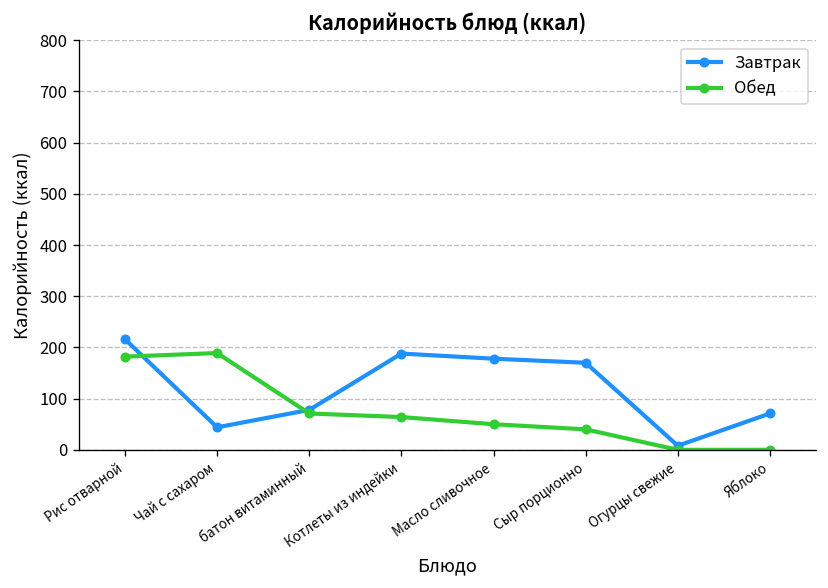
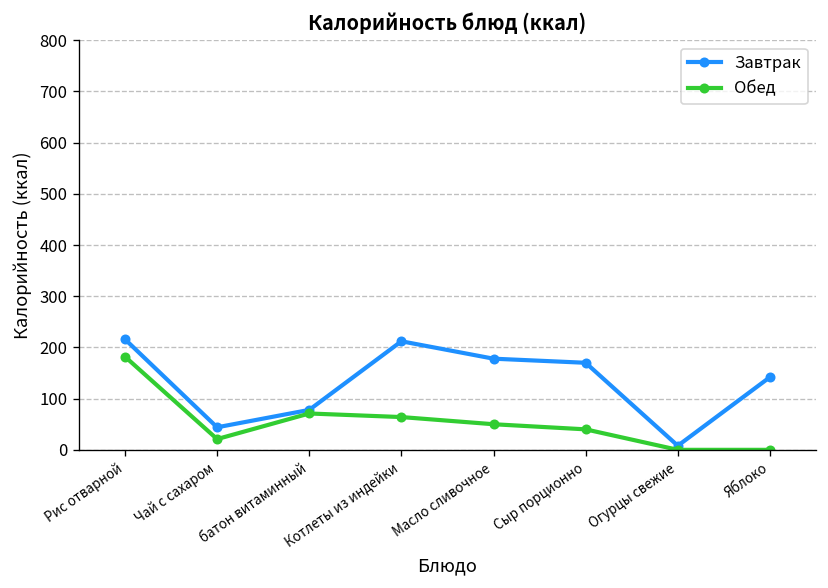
Обед, Чай с сахаром: 190 -> 20
Завтрак, Котлеты из индейки: 190 -> 210
Завтрак, Яблоко: 70 -> 140
